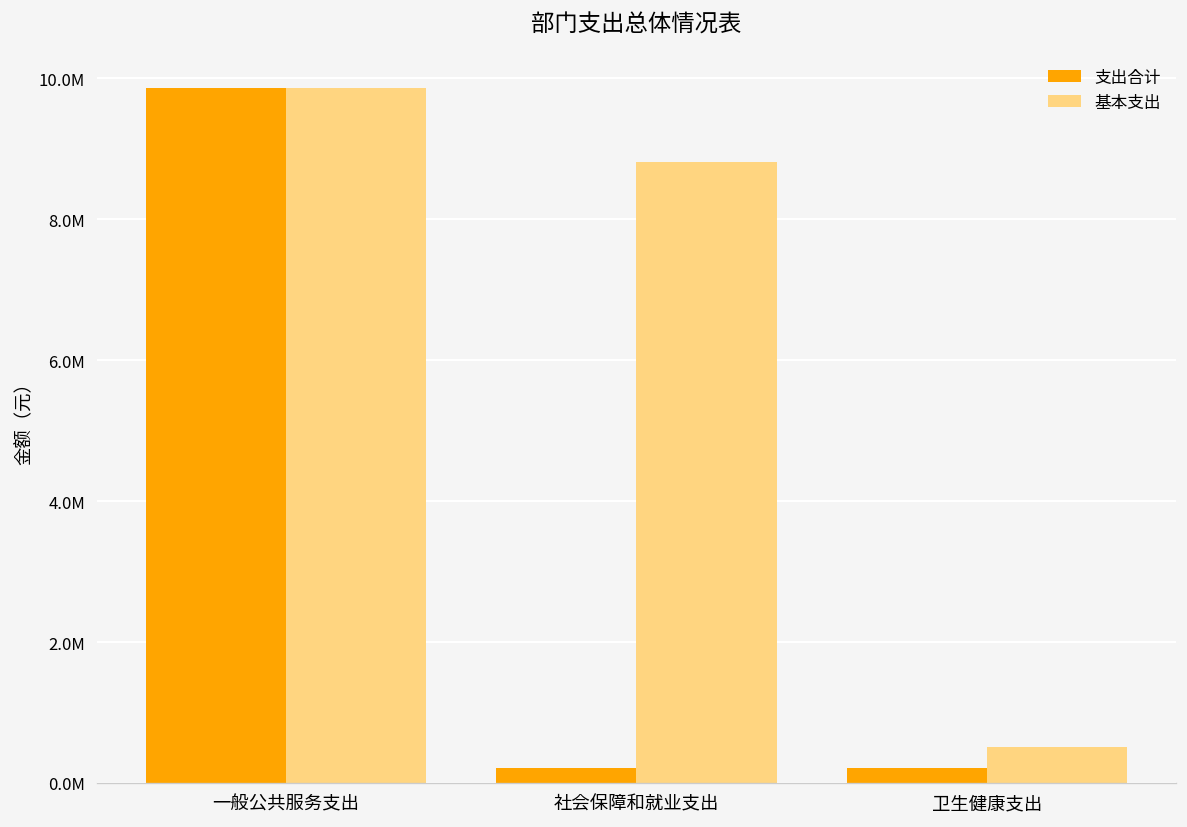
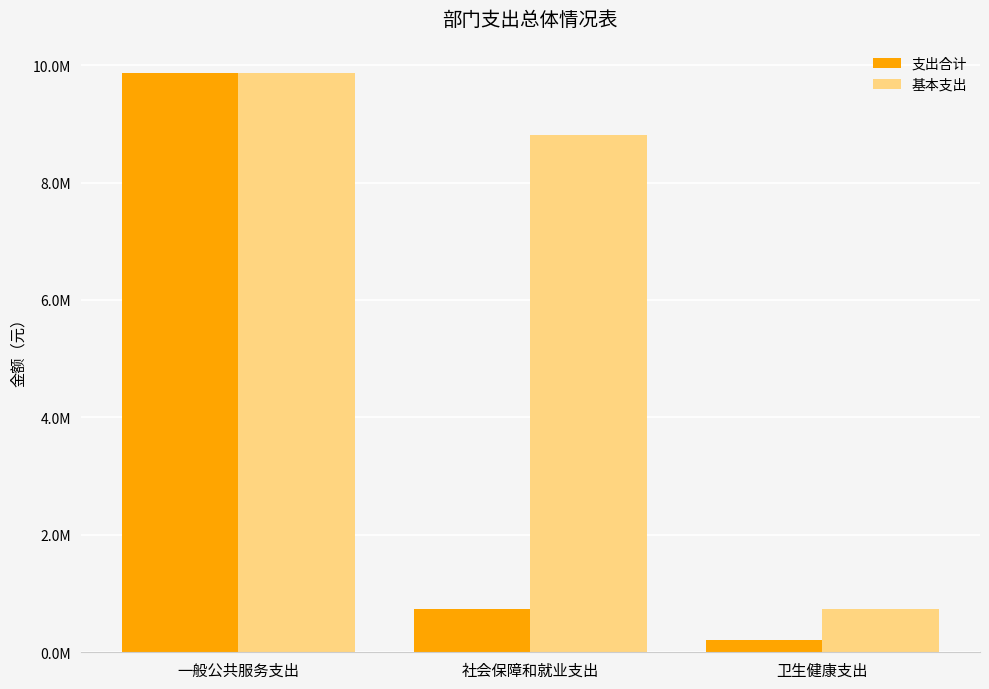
支出合计, 社会保障和就业支出: 200000 -> 700000
基本支出, 卫生健康支出: 500000 -> 700000
